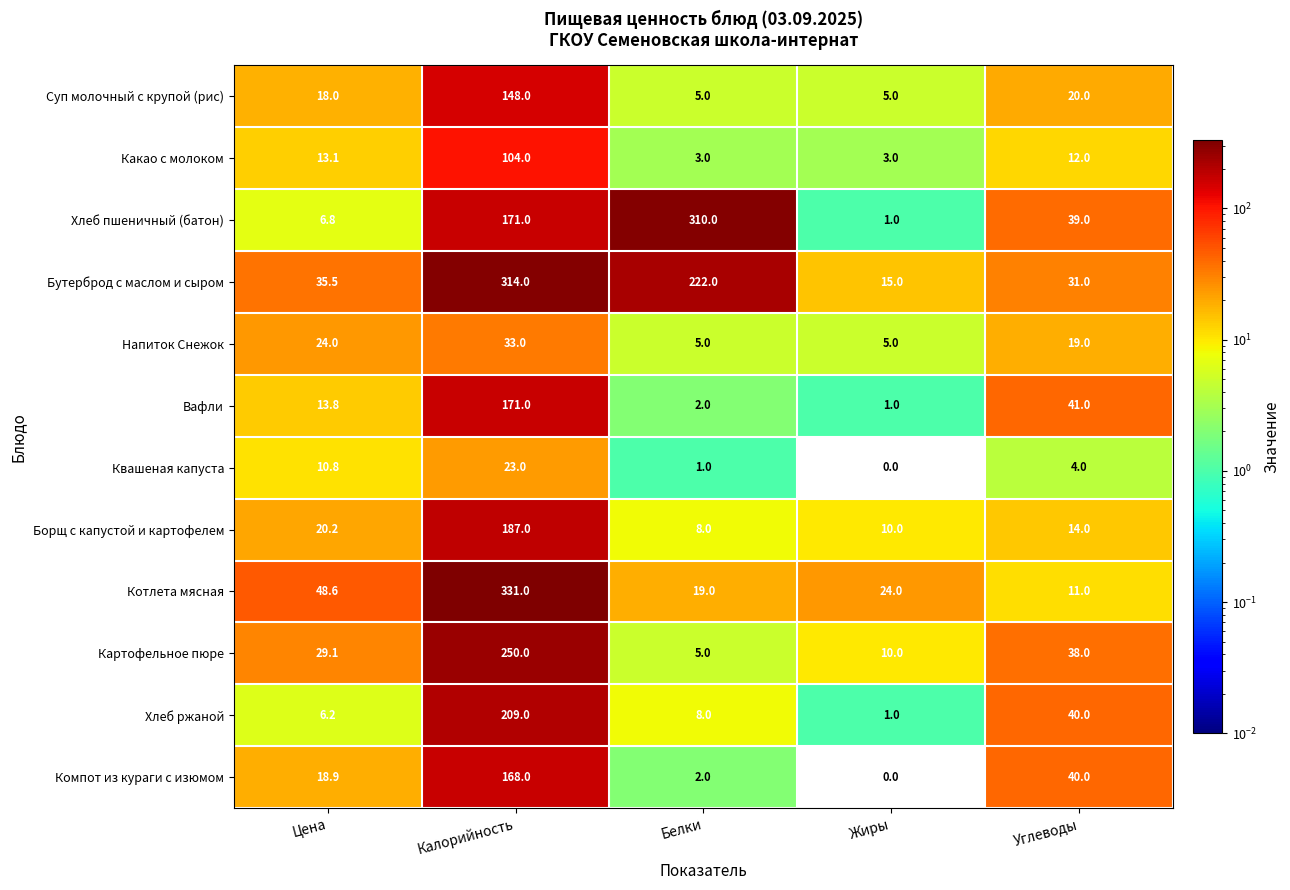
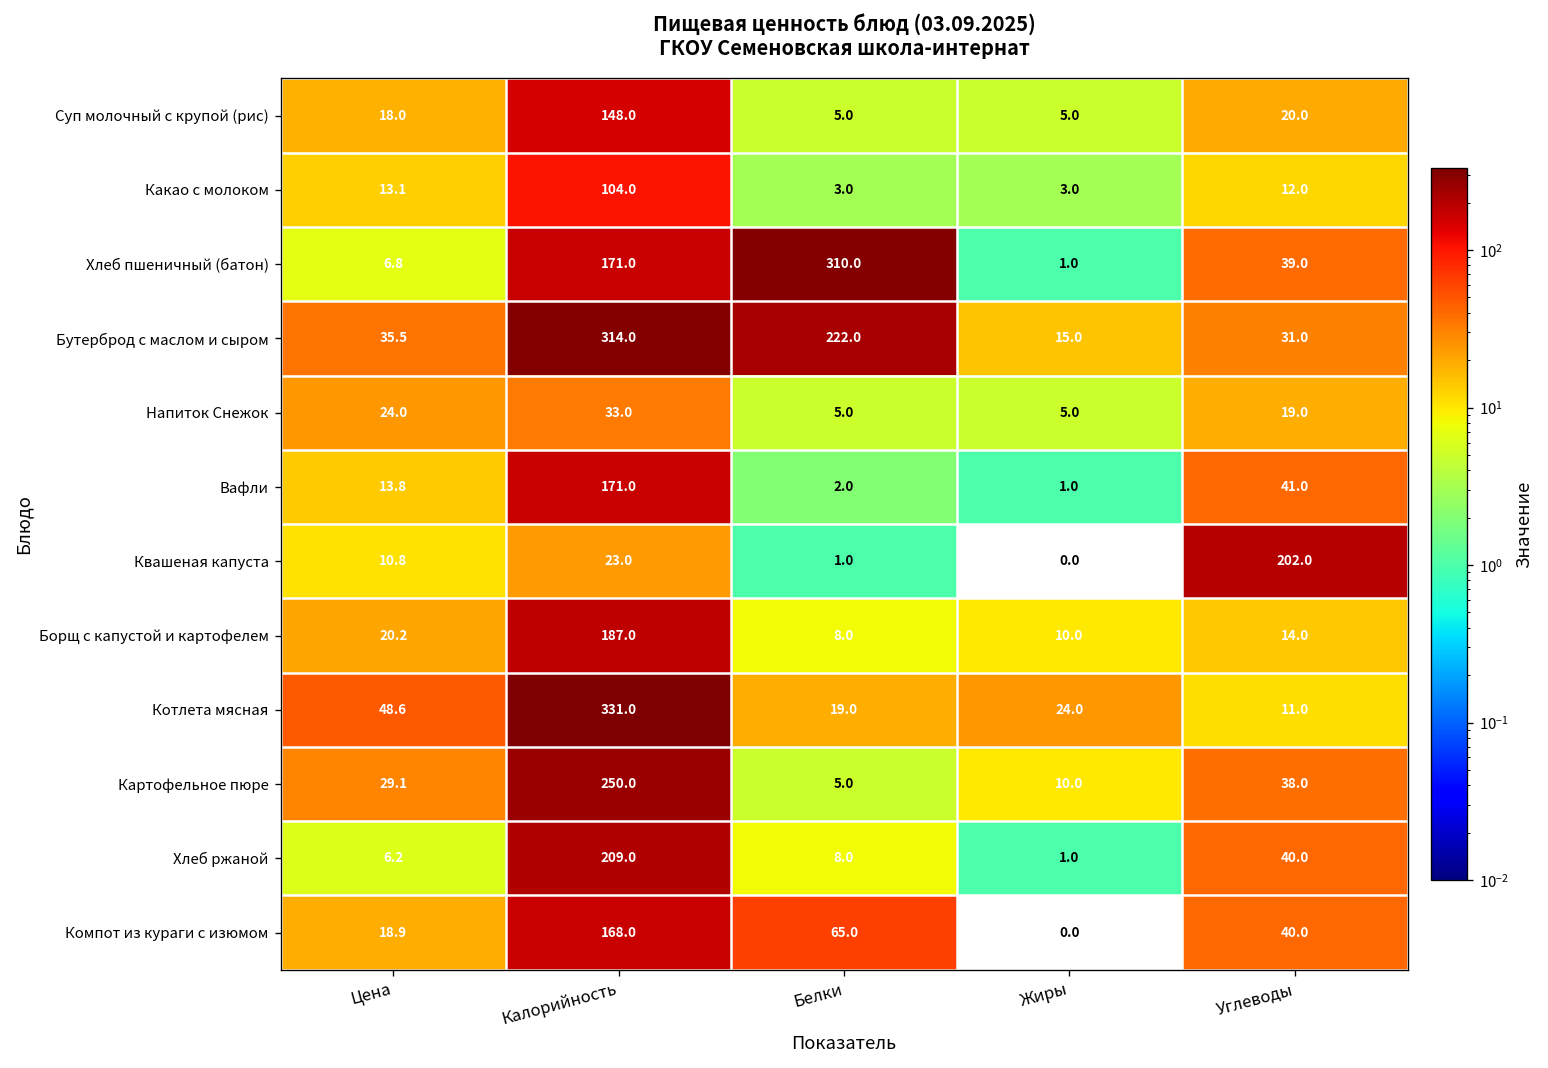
Квашеная капуста, Углеводы: 4.0 -> 202.0
Компот из кураги с изюмом, Белки: 2.0 -> 65.0
